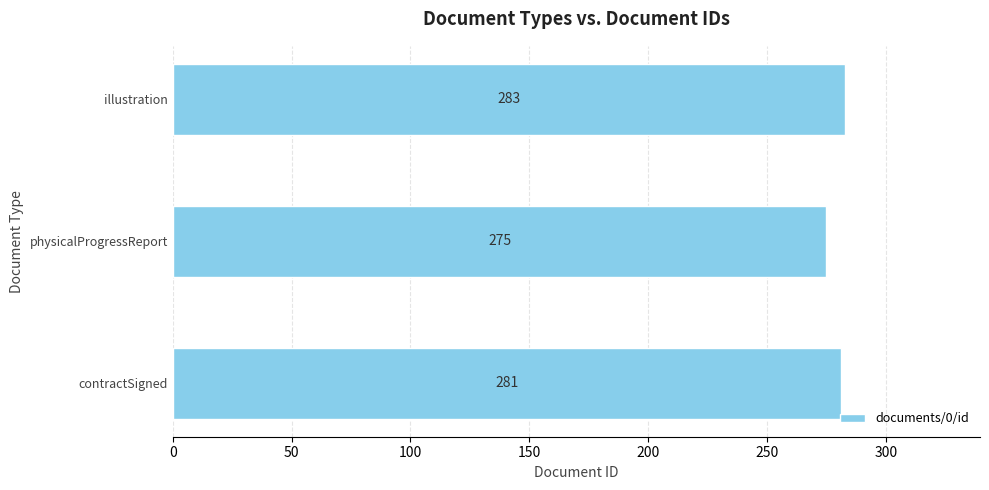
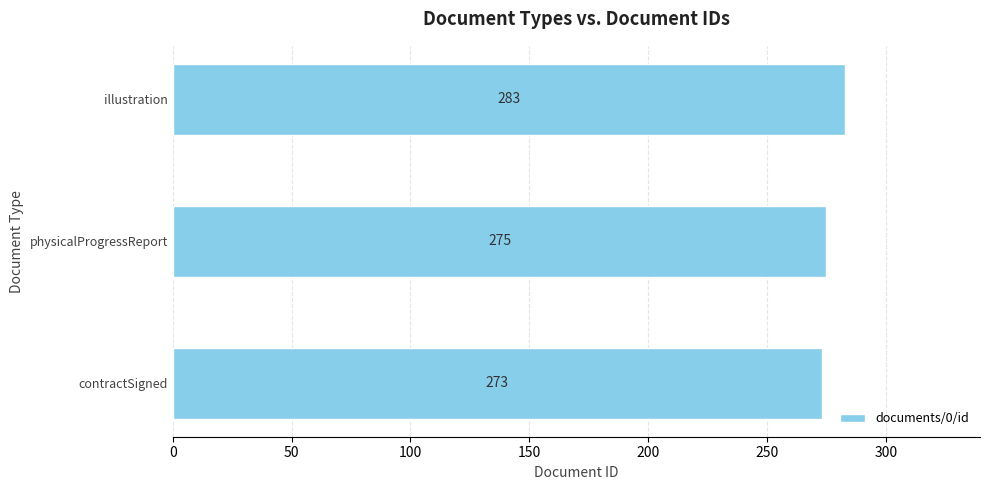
contractSigned: 281 -> 273
